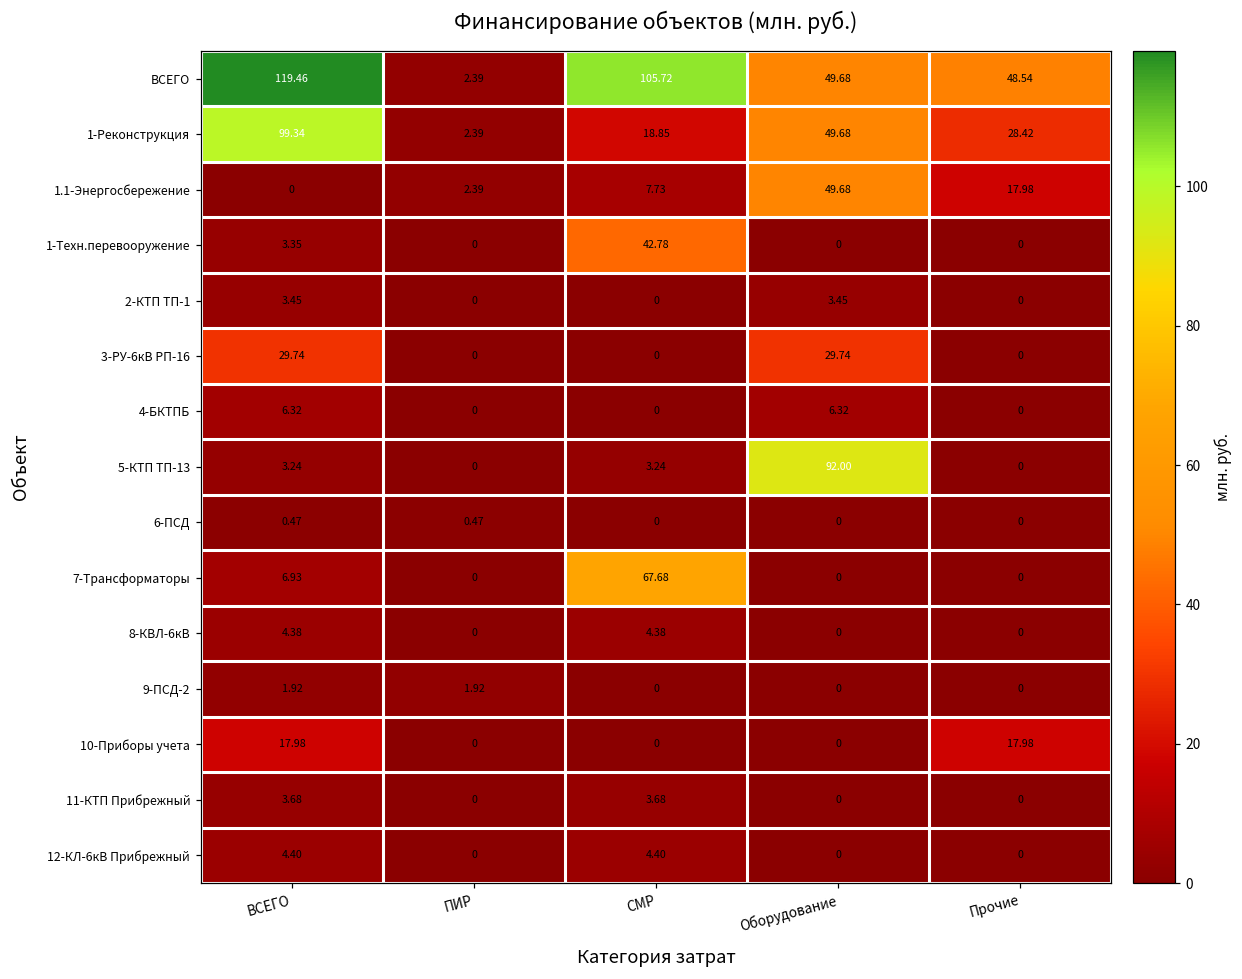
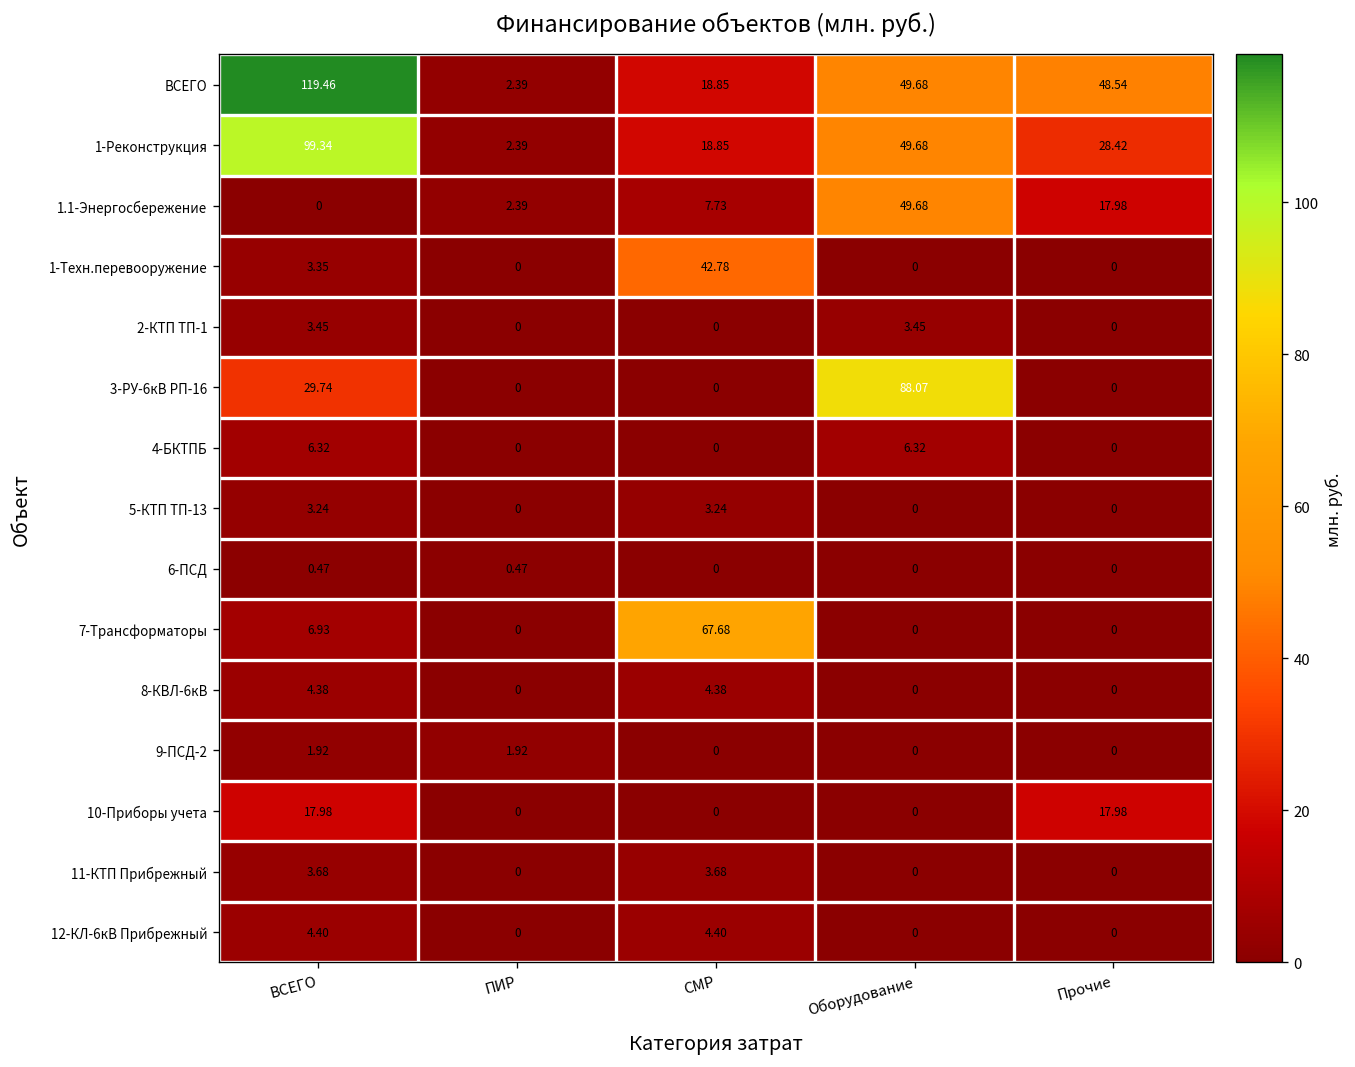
ВСЕГО, СМР: 105.72 -> 18.85
3-РУ-6кВ РП-16, Оборудование: 29.74 -> 88.07
5-КТП ТП-13, Оборудование: 92.00 -> 0
